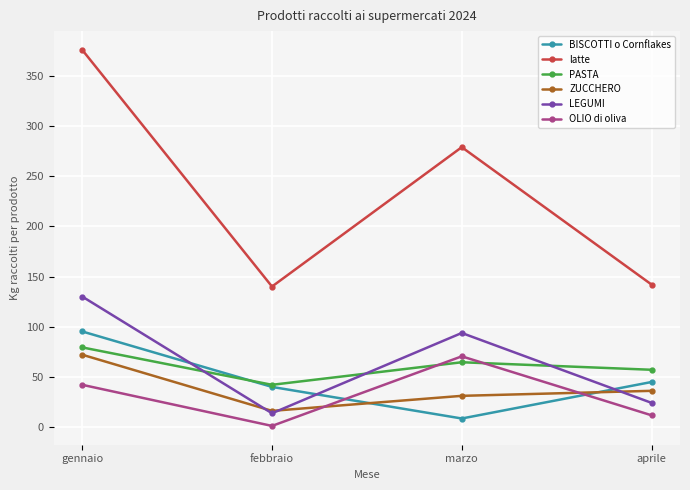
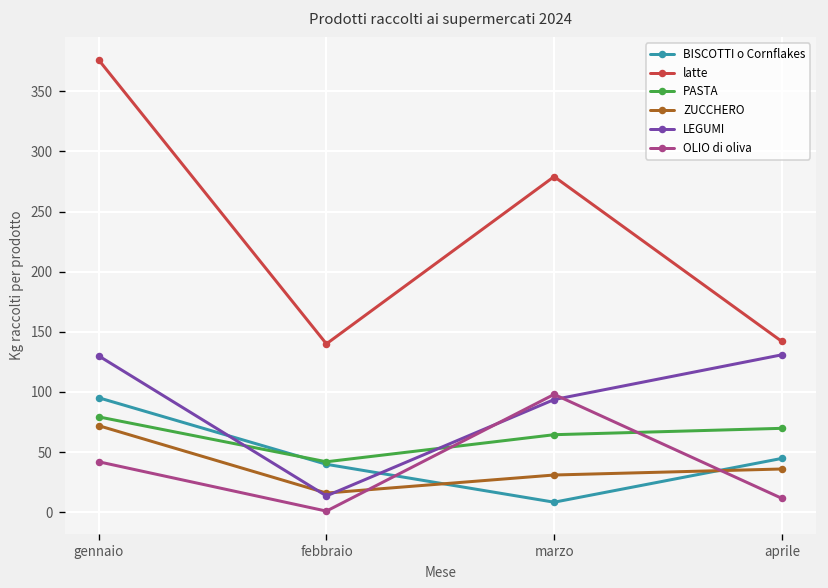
OLIO di oliva, marzo: 70 -> 98
PASTA, aprile: 57 -> 70
LEGUMI, aprile: 24 -> 131
